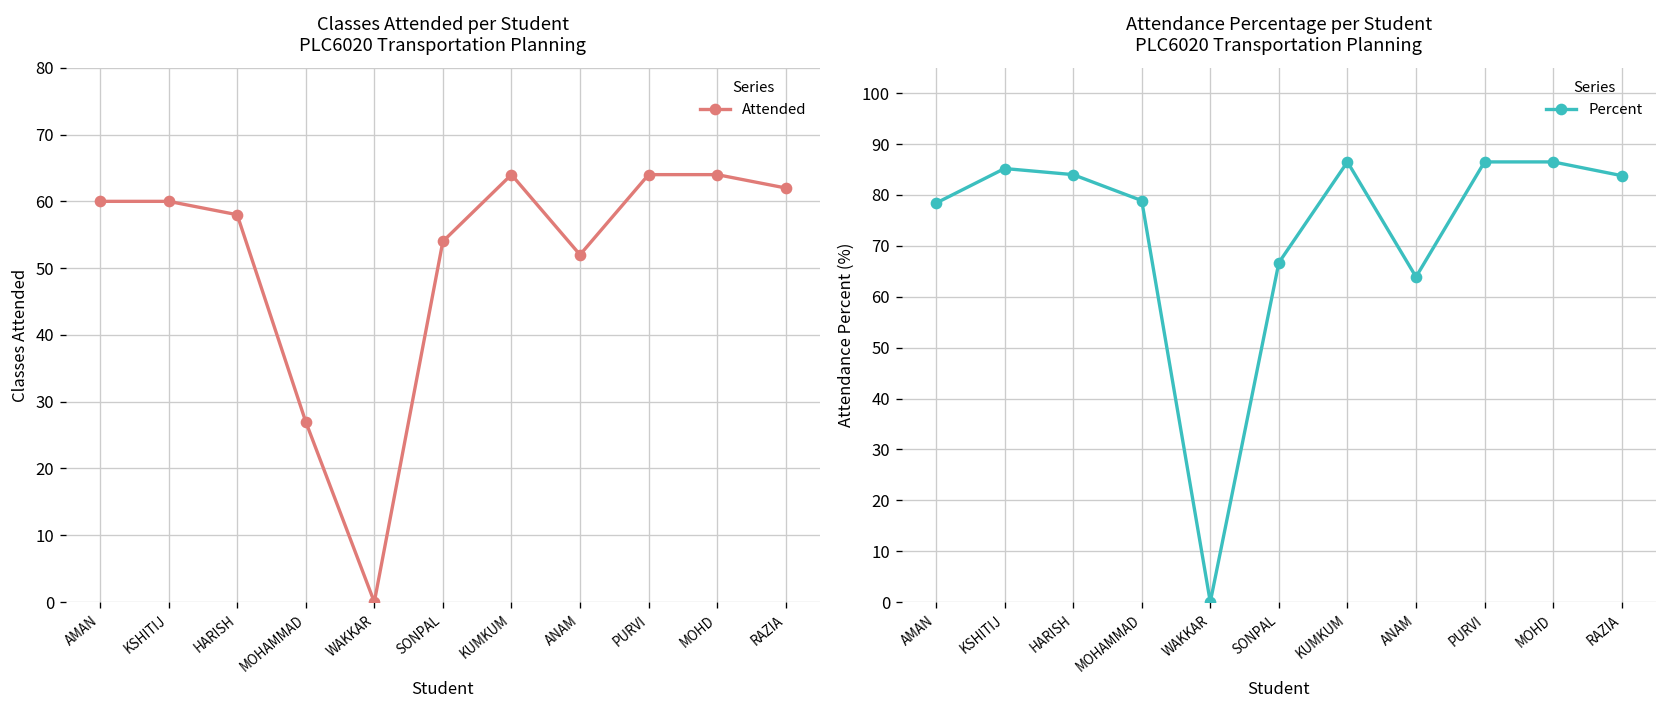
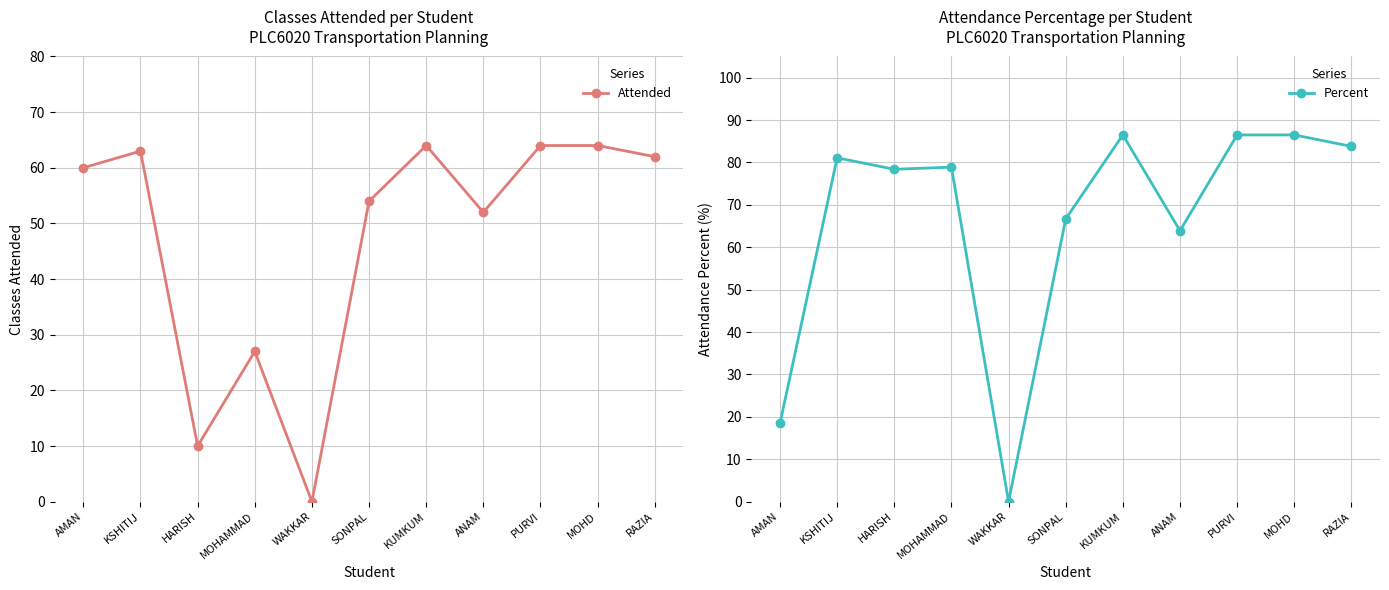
Classes Attended per Student PLC6020 Transportation Planning, KSHITIJ: 60 -> 63
Classes Attended per Student PLC6020 Transportation Planning, HARISH: 58 -> 10
Attendance Percentage per Student PLC6020 Transportation Planning, AMAN: 78 -> 19
Attendance Percentage per Student PLC6020 Transportation Planning, KSHITIJ: 85 -> 81
Attendance Percentage per Student PLC6020 Transportation Planning, HARISH: 84 -> 78
